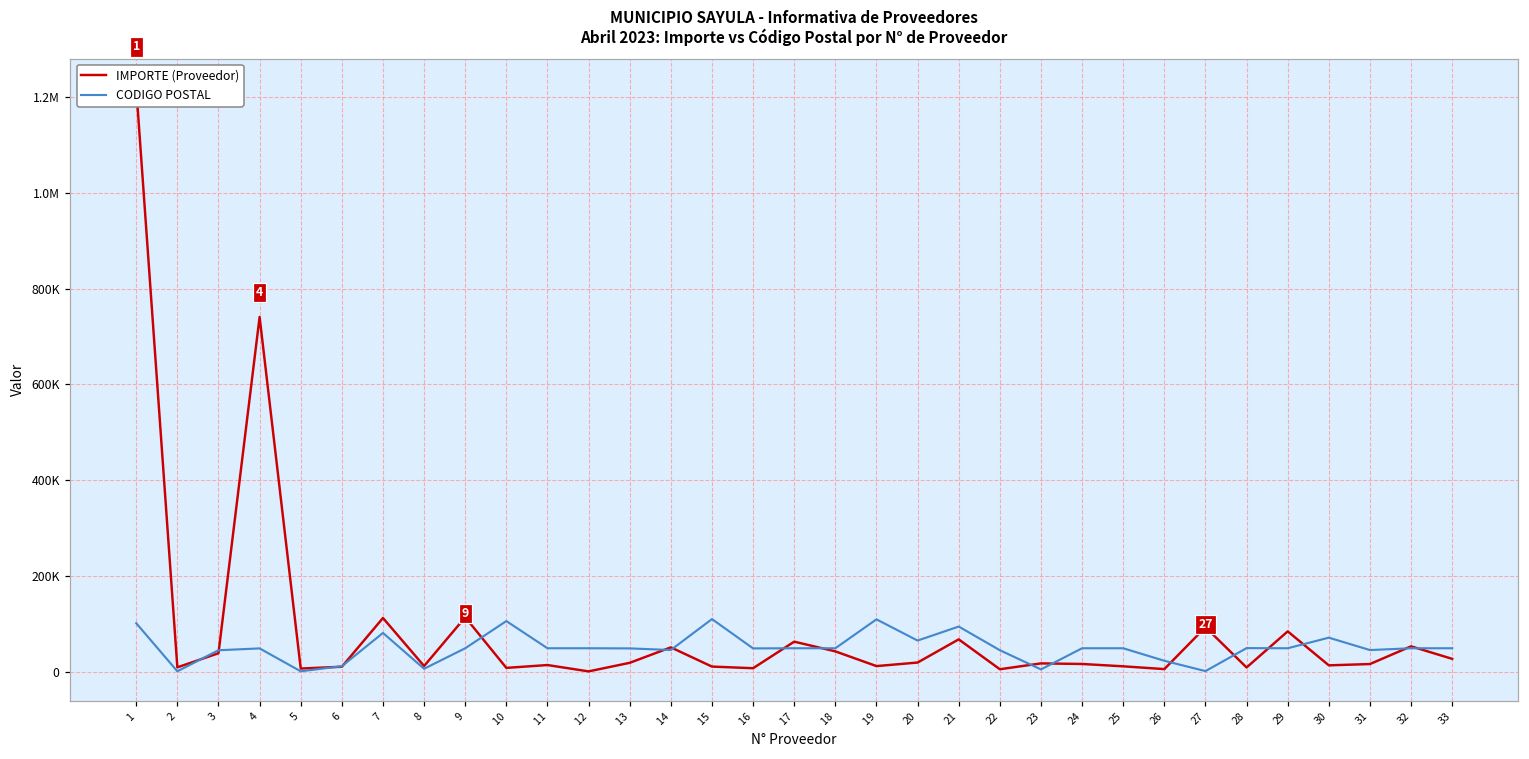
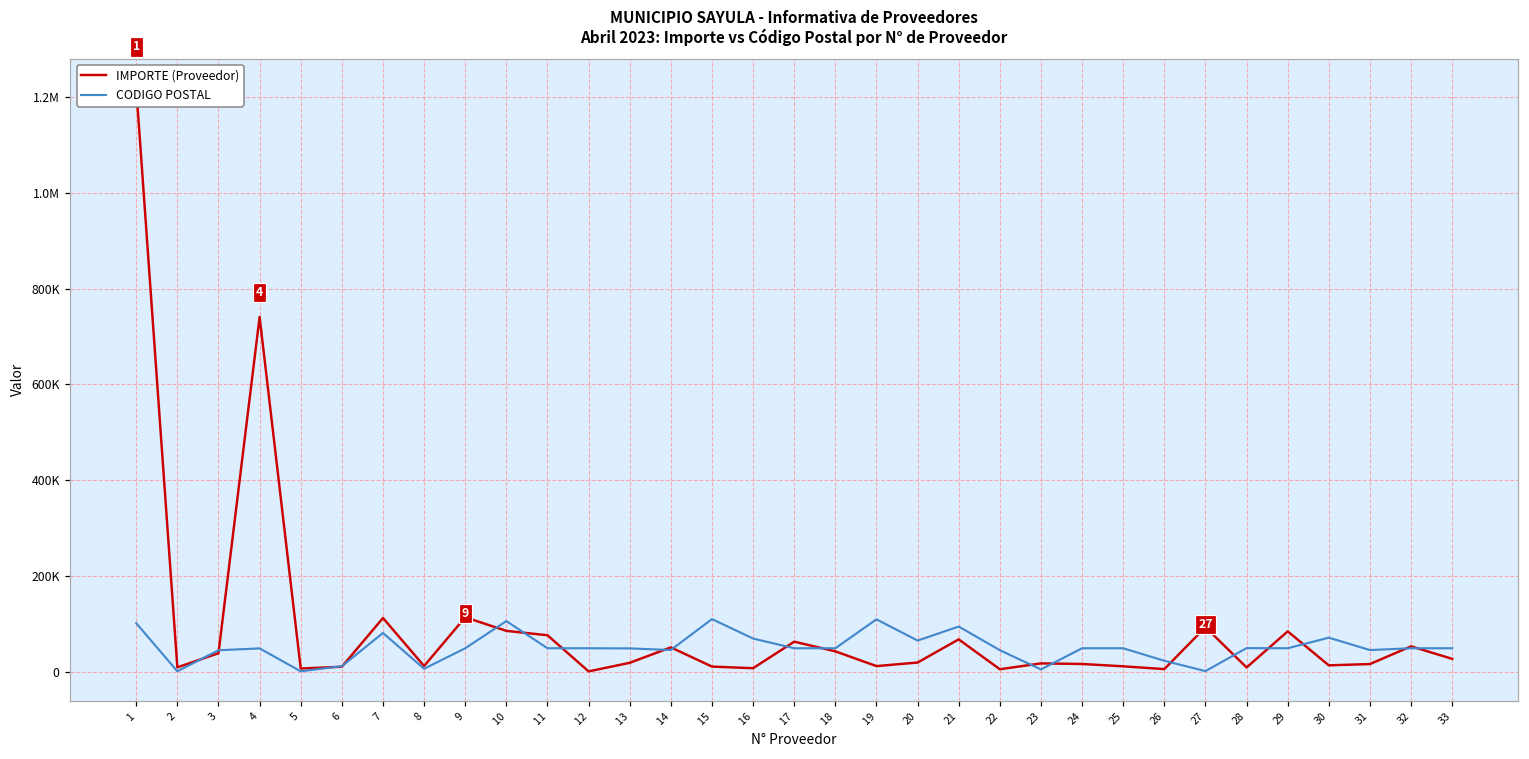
IMPORTE (Proveedor), 10: 10000 -> 90000
IMPORTE (Proveedor), 11: 10000 -> 80000
CODIGO POSTAL, 16: 50000 -> 70000
